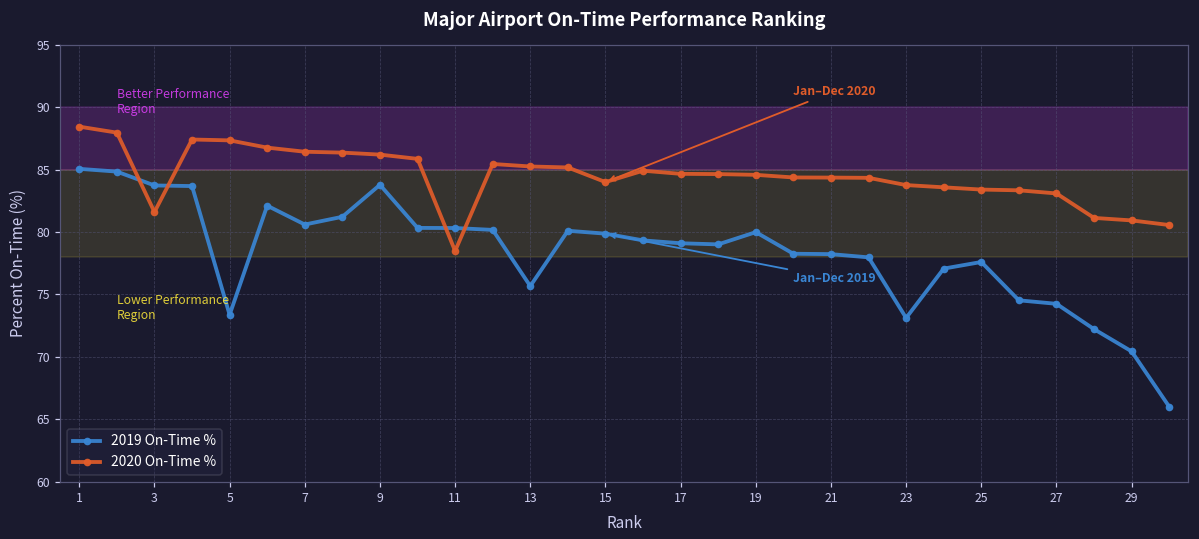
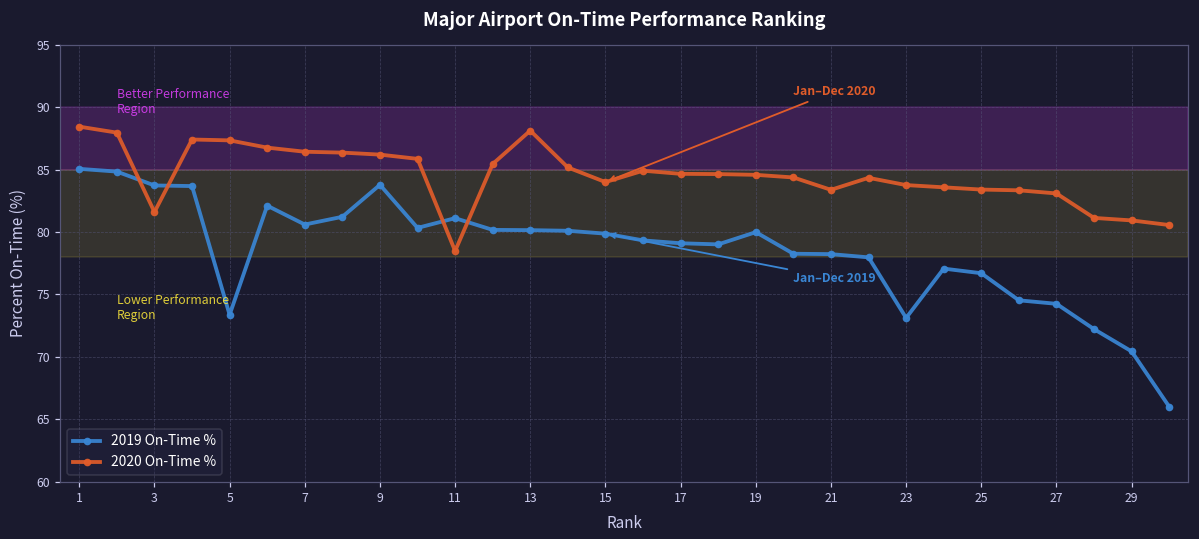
2019 On-Time %, 11: 80.3 -> 81.1
2019 On-Time %, 13: 75.7 -> 80.2
2020 On-Time %, 13: 85.3 -> 88.1
2020 On-Time %, 21: 84.4 -> 83.4
2019 On-Time %, 25: 77.6 -> 76.7
